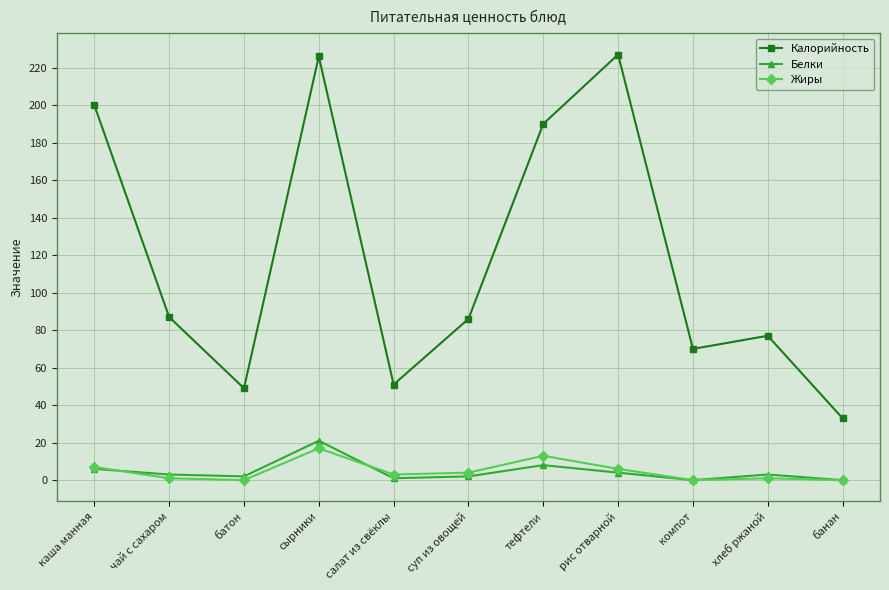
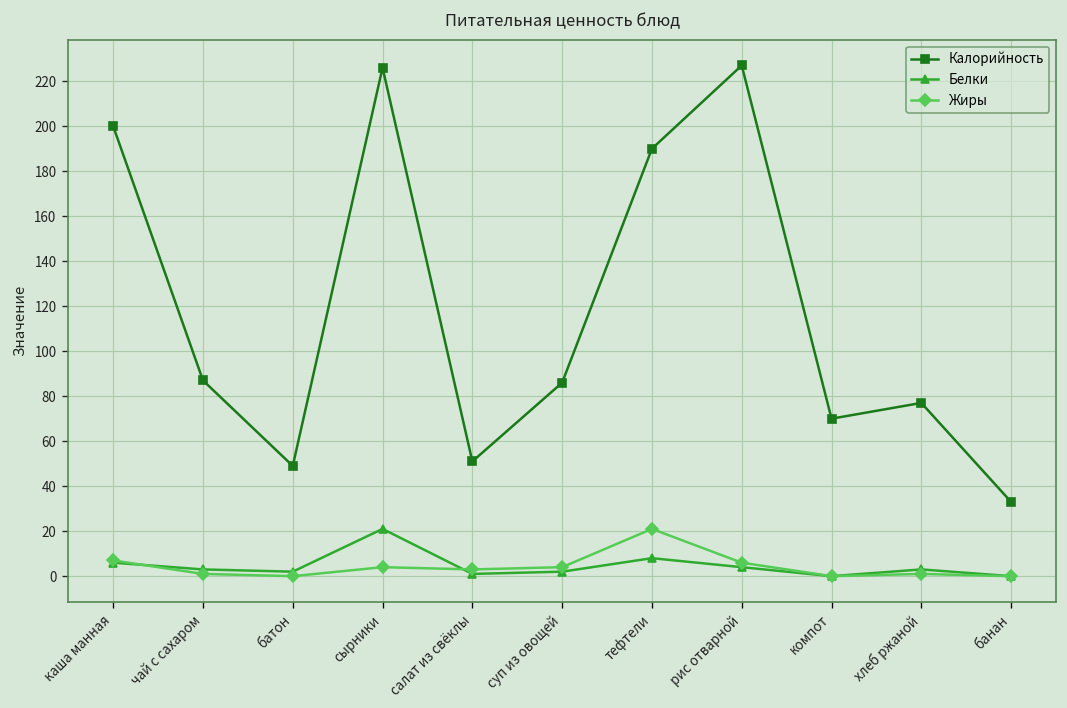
Жиры, сырники: 17 -> 4
Жиры, тефтели: 13 -> 21
